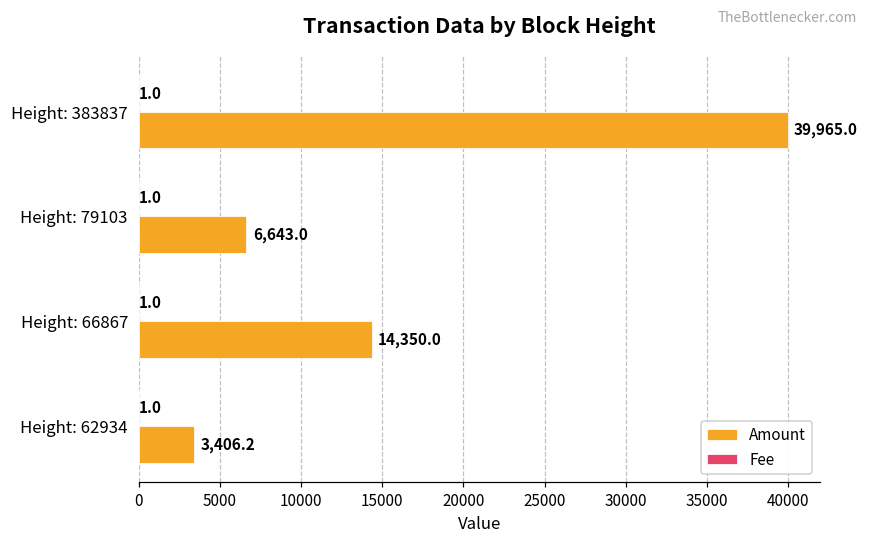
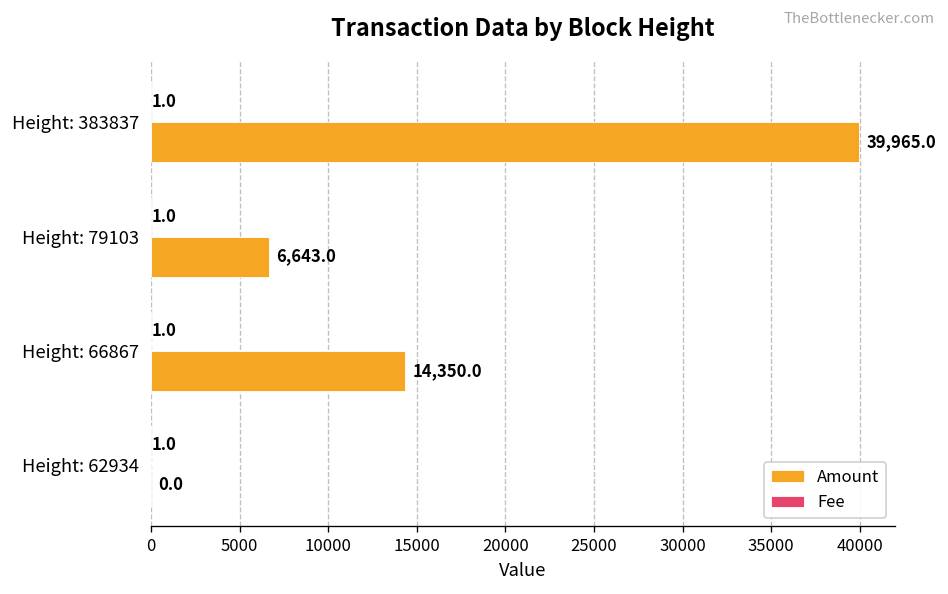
Amount, Height: 62934: 3,406.2 -> 0.0
